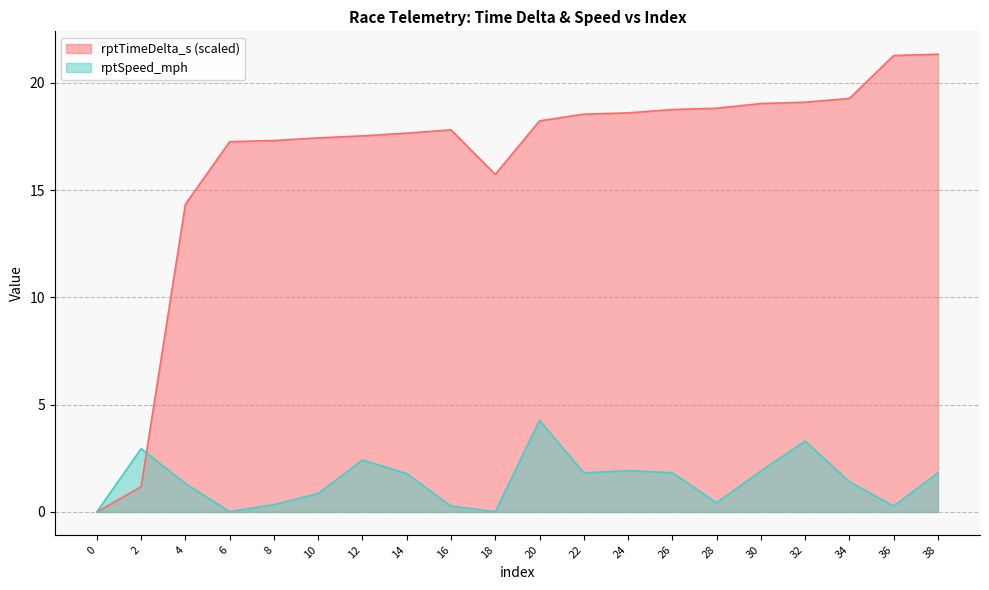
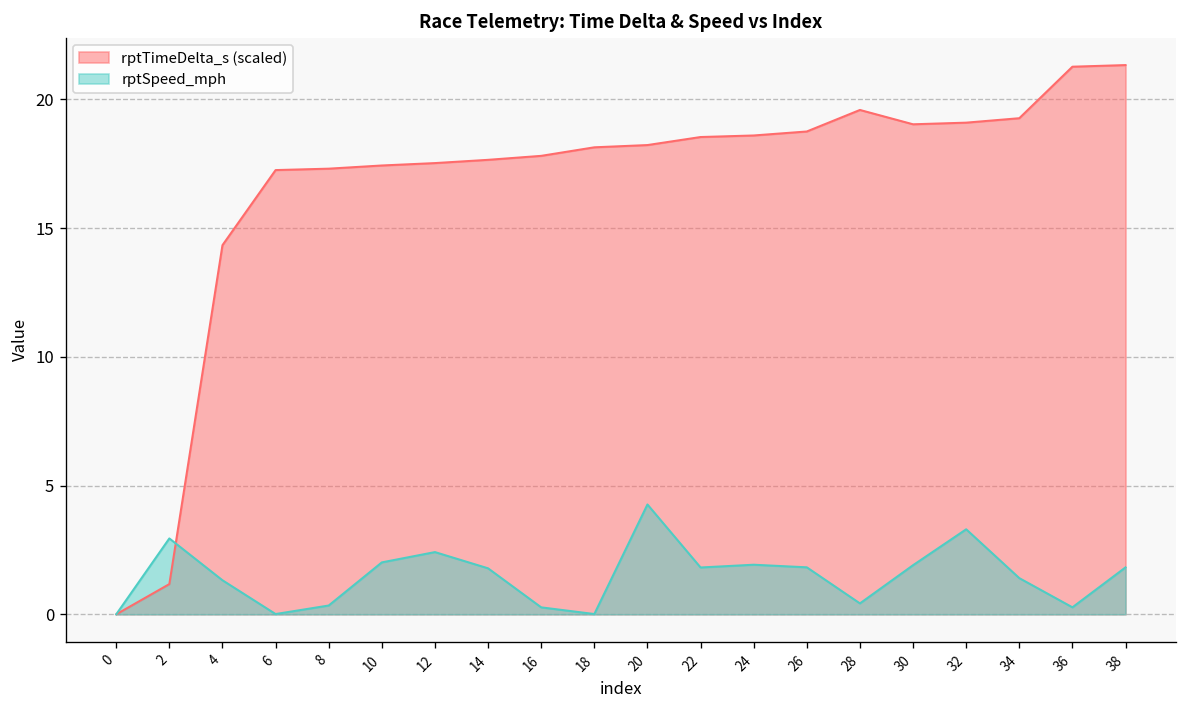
rptSpeed_mph, 10: 0.9 -> 2.0
rptTimeDelta_s (scaled), 18: 15.7 -> 18.1
rptTimeDelta_s (scaled), 28: 18.8 -> 19.6
